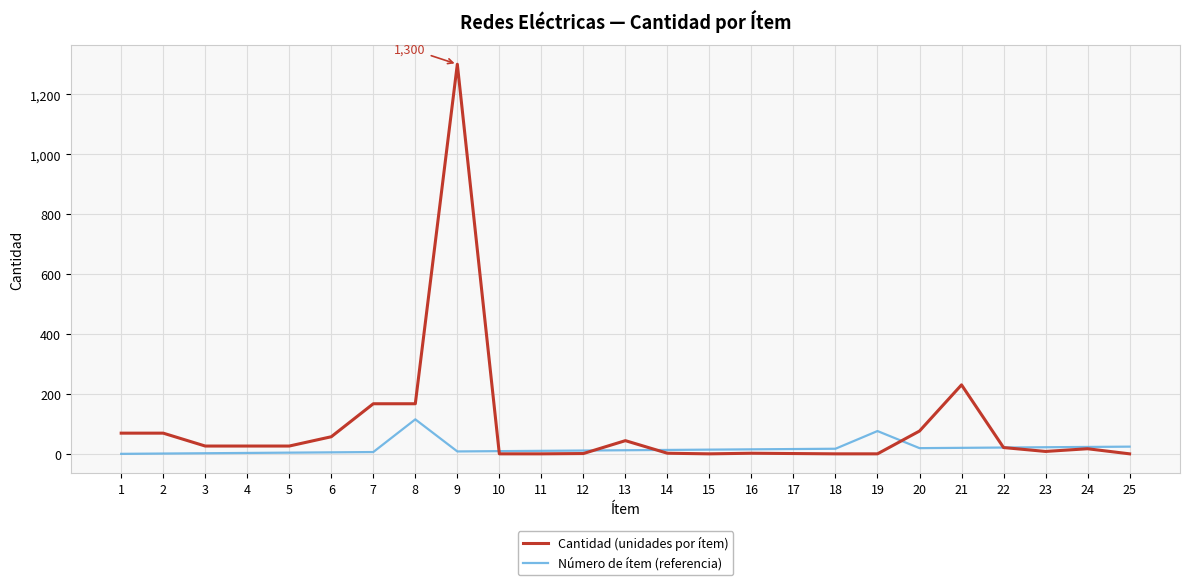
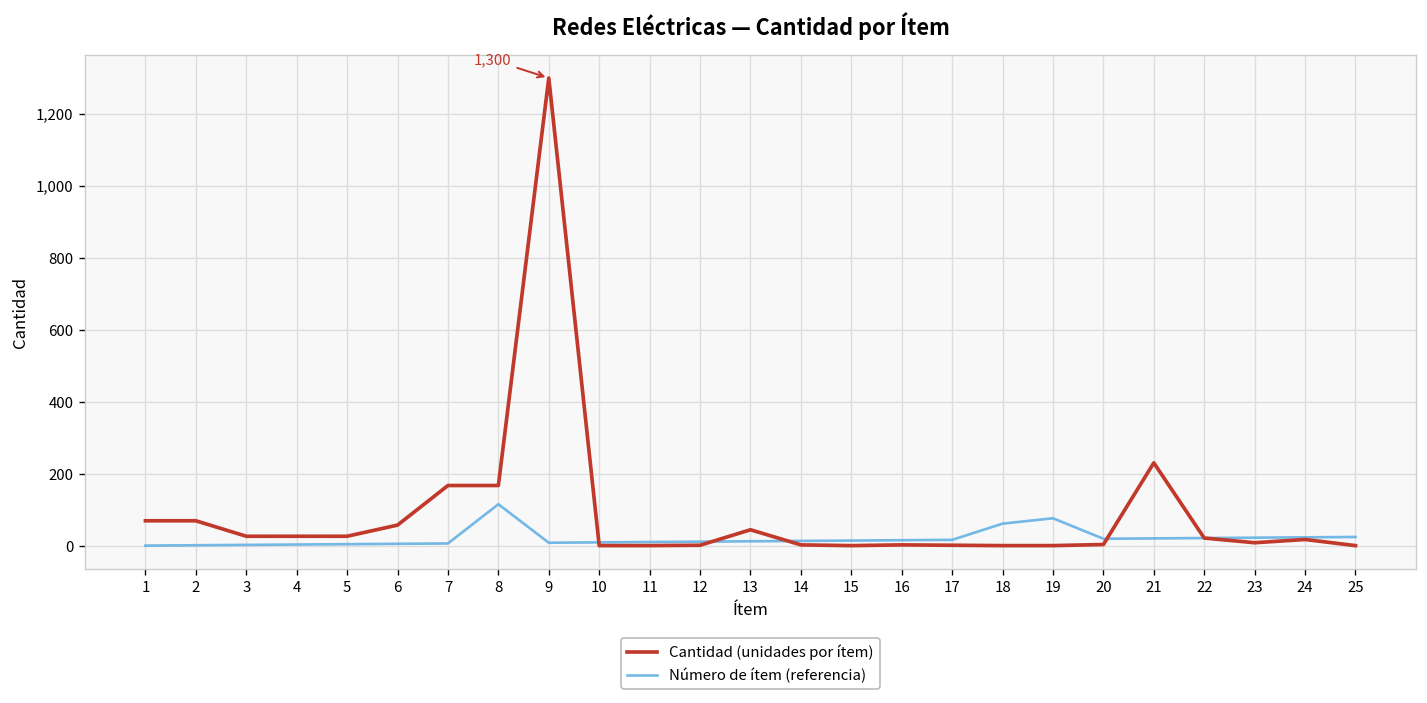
Número de ítem (referencia), 18: 20 -> 60
Cantidad (unidades por ítem), 20: 80 -> 0
